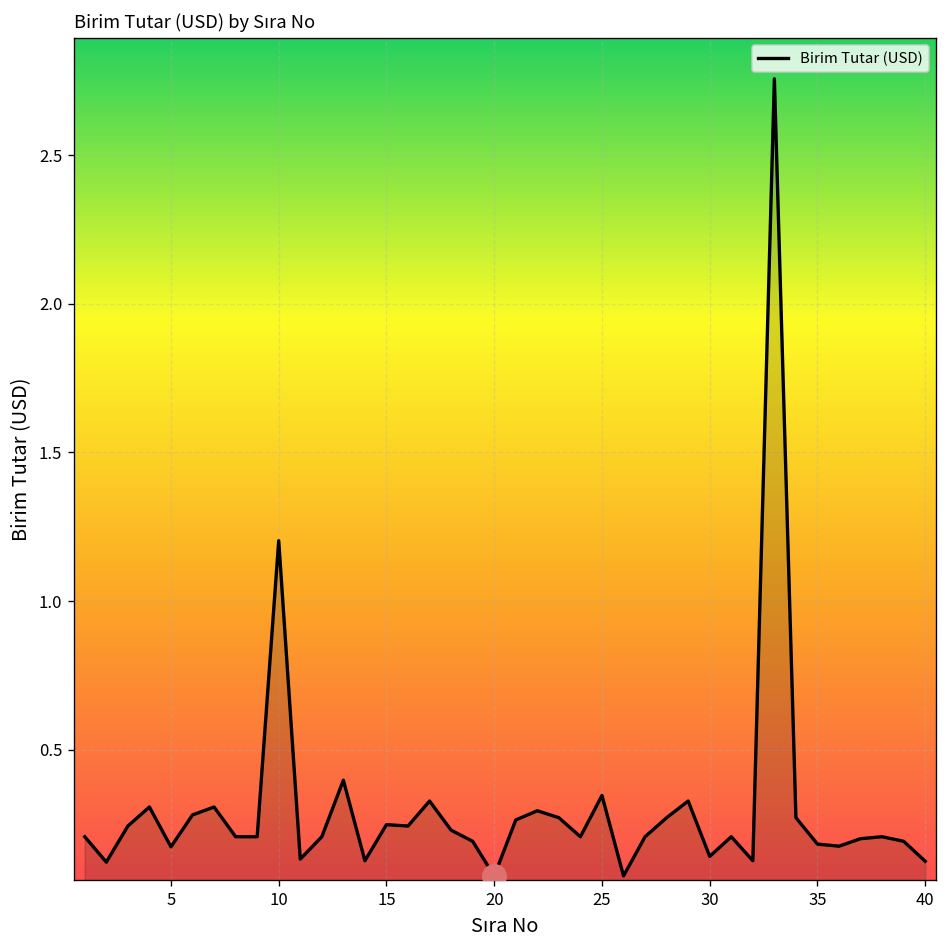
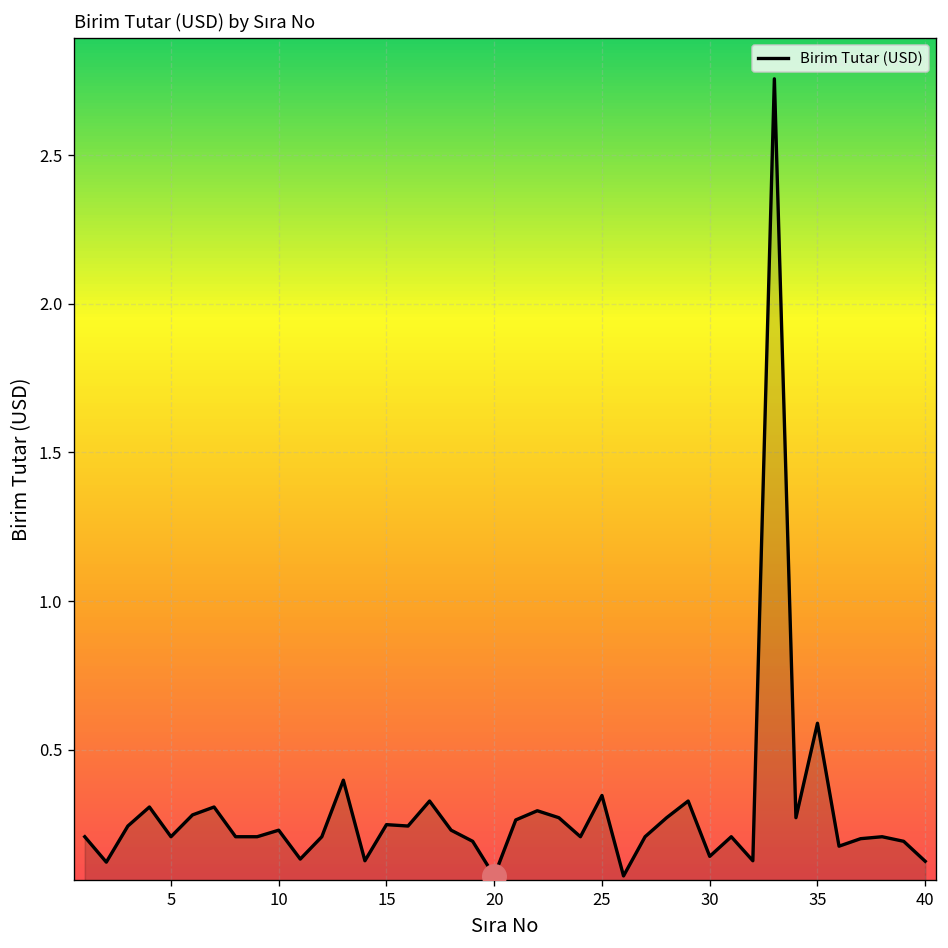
Birim Tutar (USD), 5: 0.17 -> 0.21
Birim Tutar (USD), 10: 1.20 -> 0.23
Birim Tutar (USD), 35: 0.18 -> 0.59
